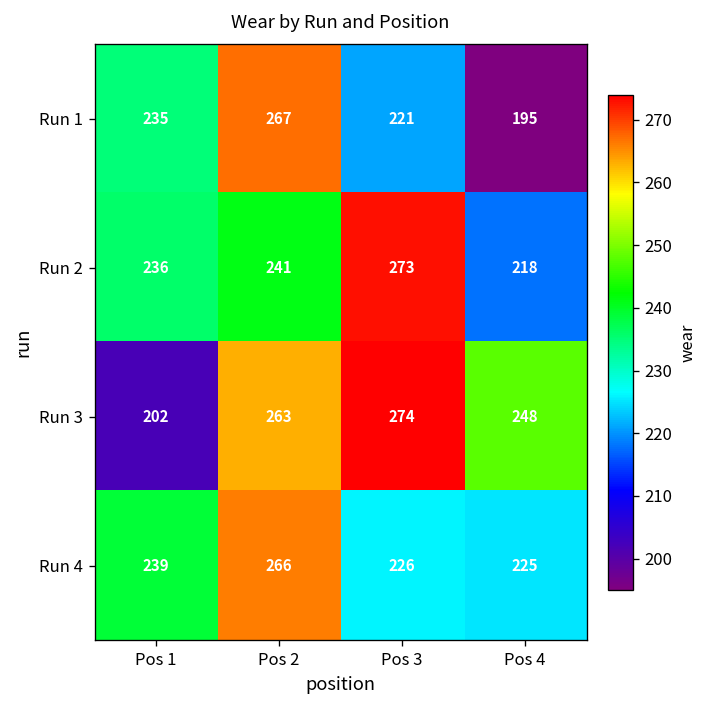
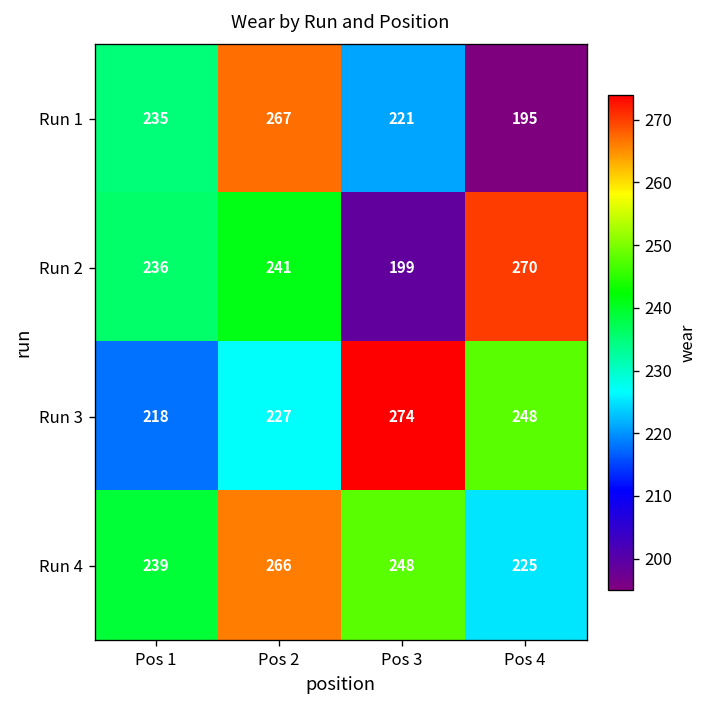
Run 2, Pos 3: 273 -> 199
Run 2, Pos 4: 218 -> 270
Run 3, Pos 1: 202 -> 218
Run 3, Pos 2: 263 -> 227
Run 4, Pos 3: 226 -> 248
